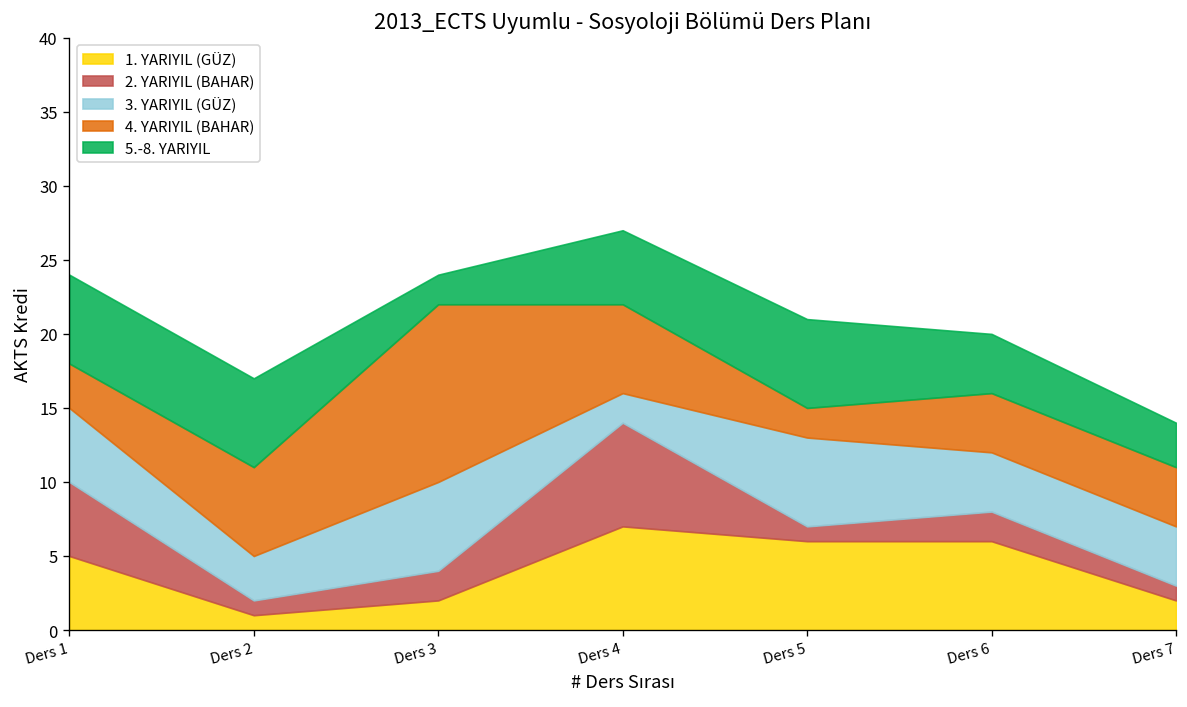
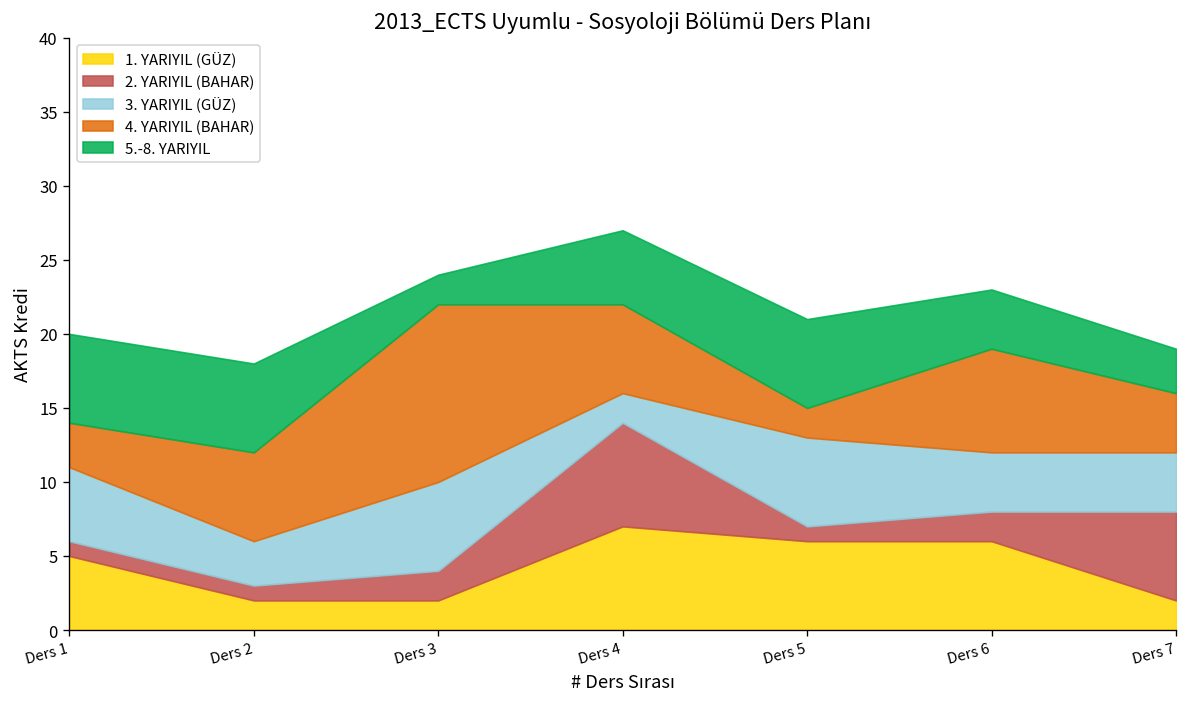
2. YARIYIL (BAHAR), Ders 1: 5 -> 1
1. YARIYIL (GÜZ), Ders 2: 1 -> 2
4. YARIYIL (BAHAR), Ders 6: 4 -> 7
2. YARIYIL (BAHAR), Ders 7: 1 -> 6
